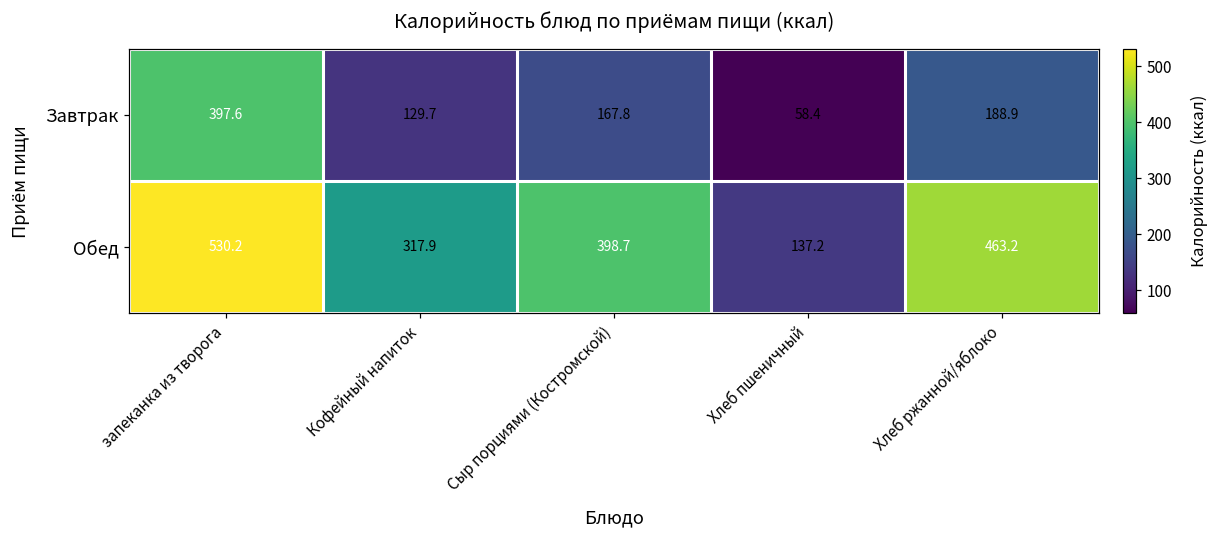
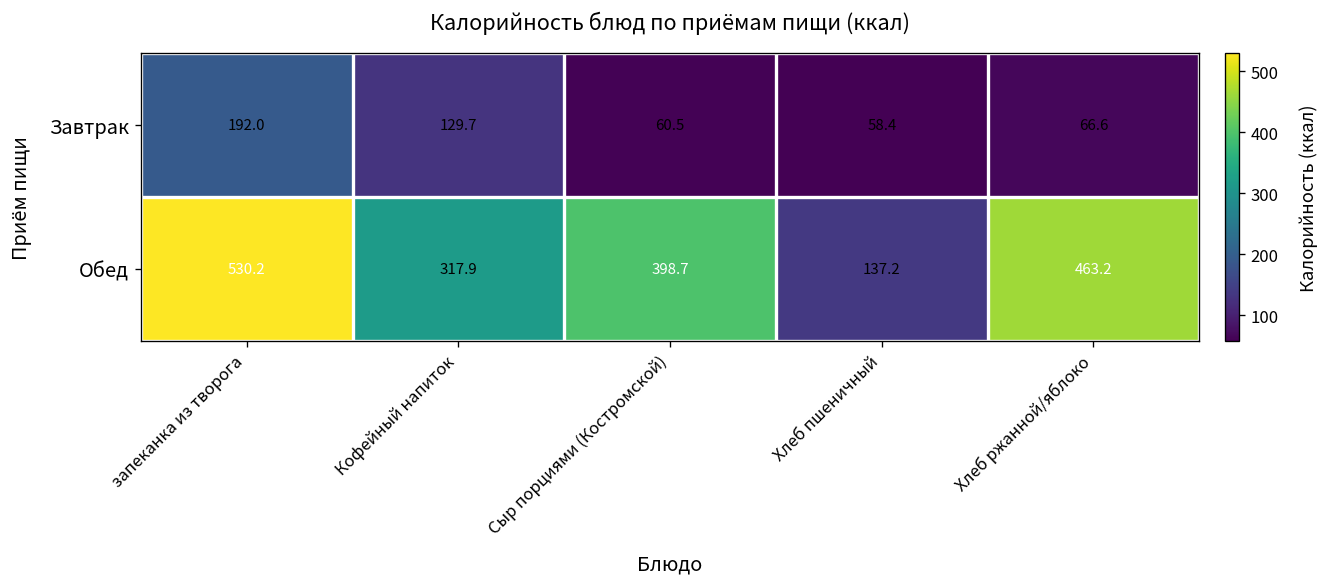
Завтрак, запеканка из творога: 397.6 -> 192.0
Завтрак, Сыр порциями (Костромской): 167.8 -> 60.5
Завтрак, Хлеб ржанной/яблоко: 188.9 -> 66.6
